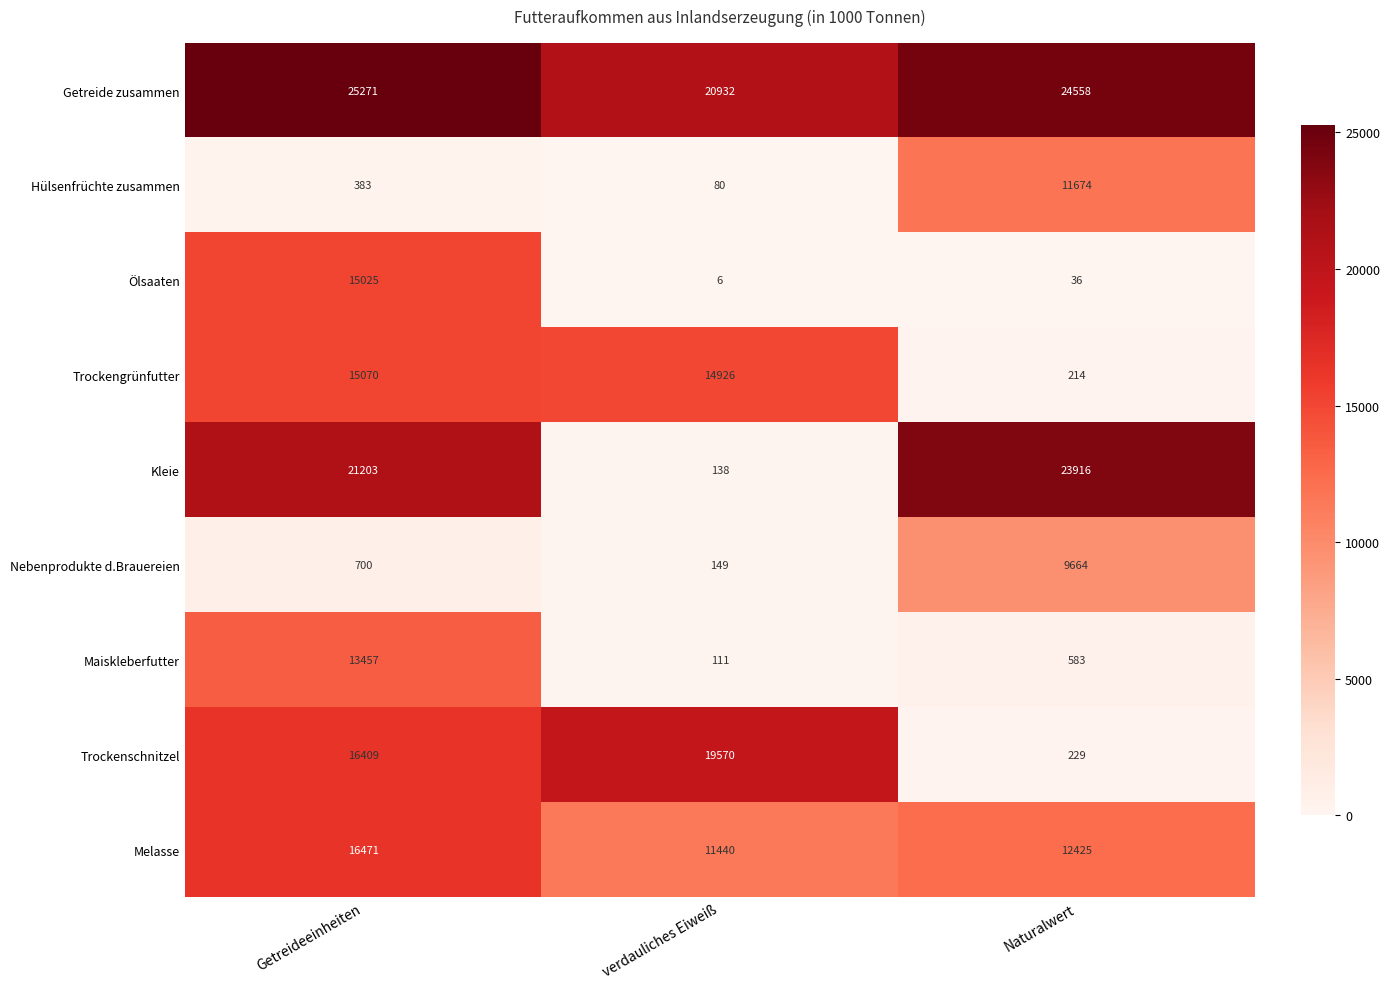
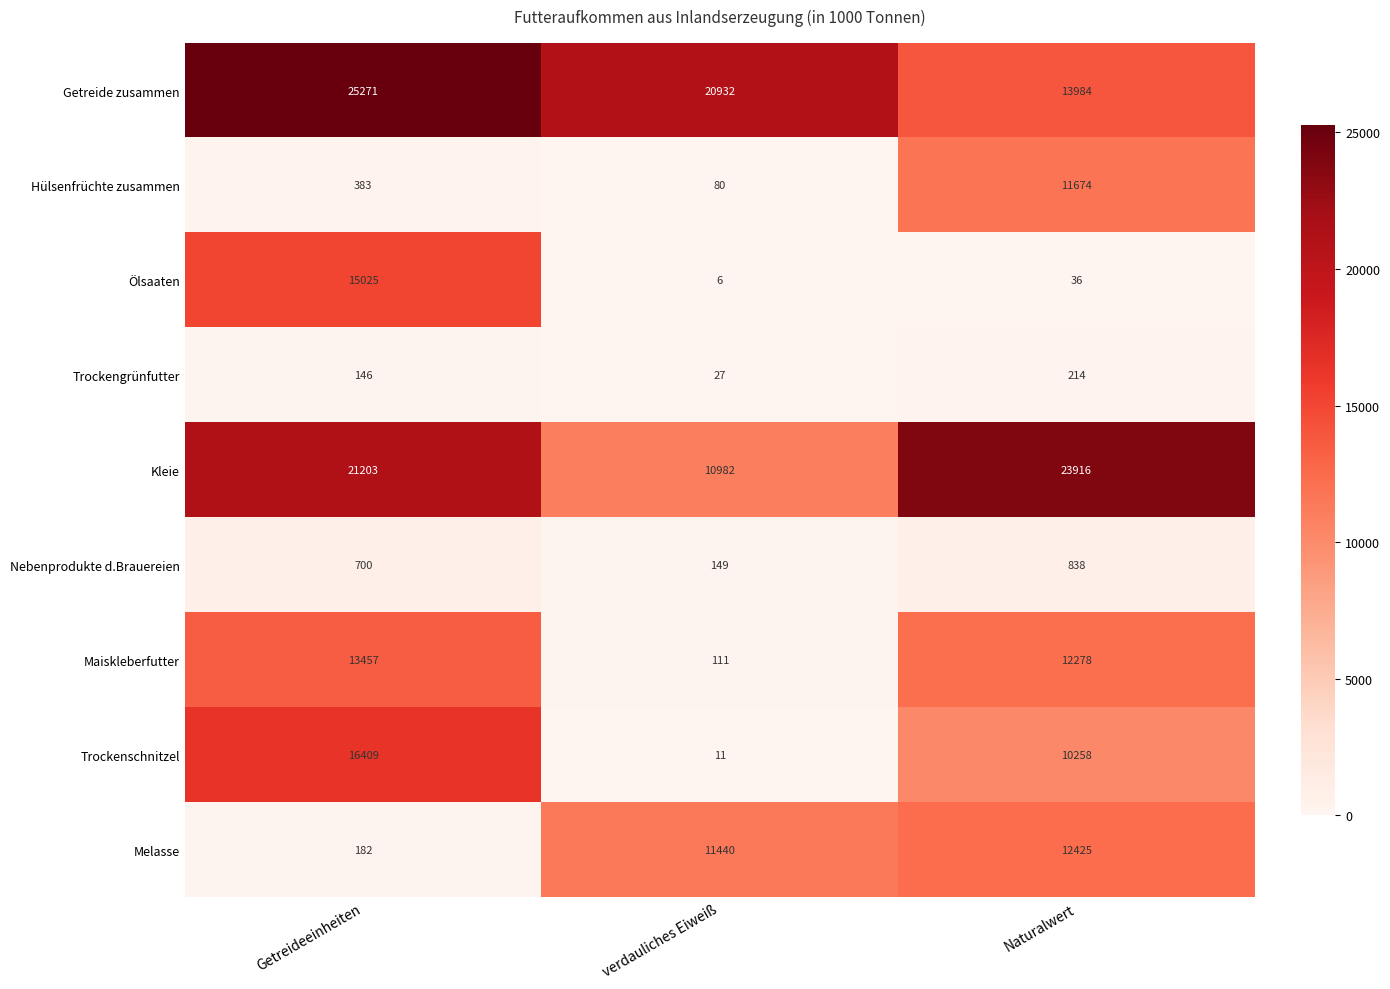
Getreide zusammen, Naturalwert: 24558 -> 13984
Trockengrünfutter, Getreideeinheiten: 15070 -> 146
Trockengrünfutter, verdauliches Eiweiß: 14926 -> 27
Kleie, verdauliches Eiweiß: 138 -> 10982
Nebenprodukte d.Brauereien, Naturalwert: 9664 -> 838
Maiskleberfutter, Naturalwert: 583 -> 12278
Trockenschnitzel, verdauliches Eiweiß: 19570 -> 11
Trockenschnitzel, Naturalwert: 229 -> 10258
Melasse, Getreideeinheiten: 16471 -> 182
